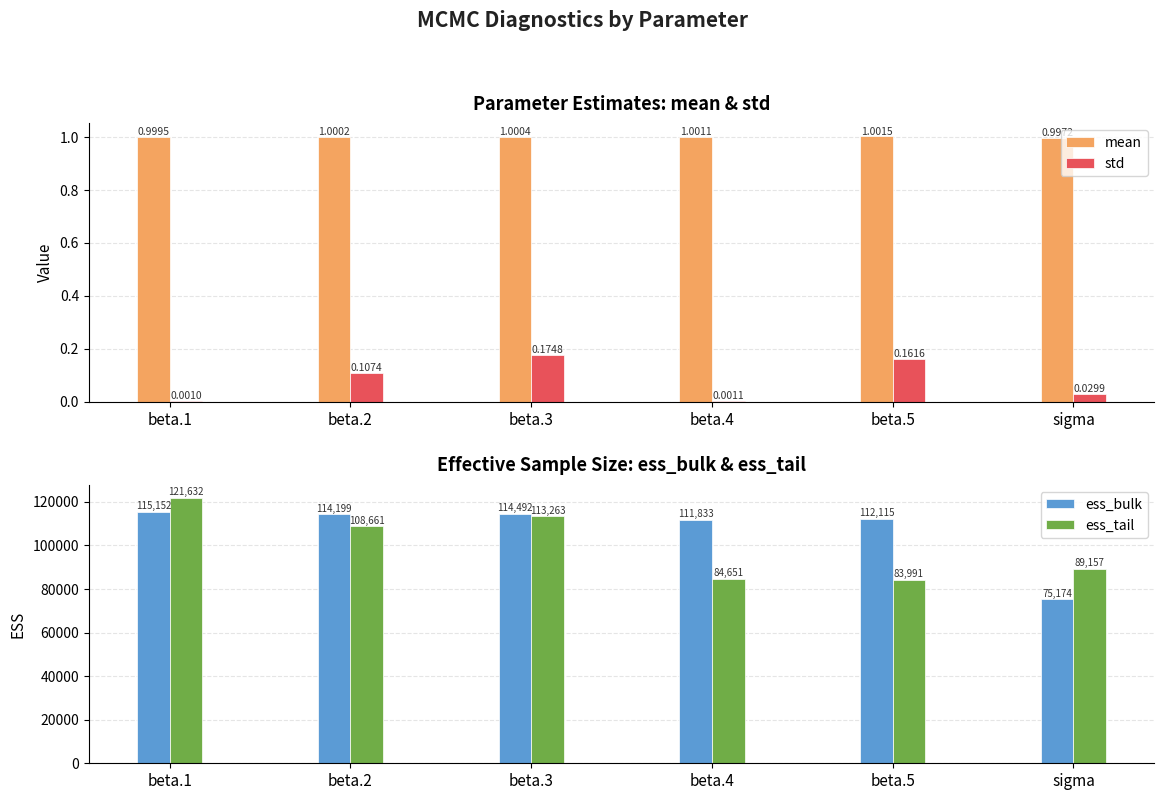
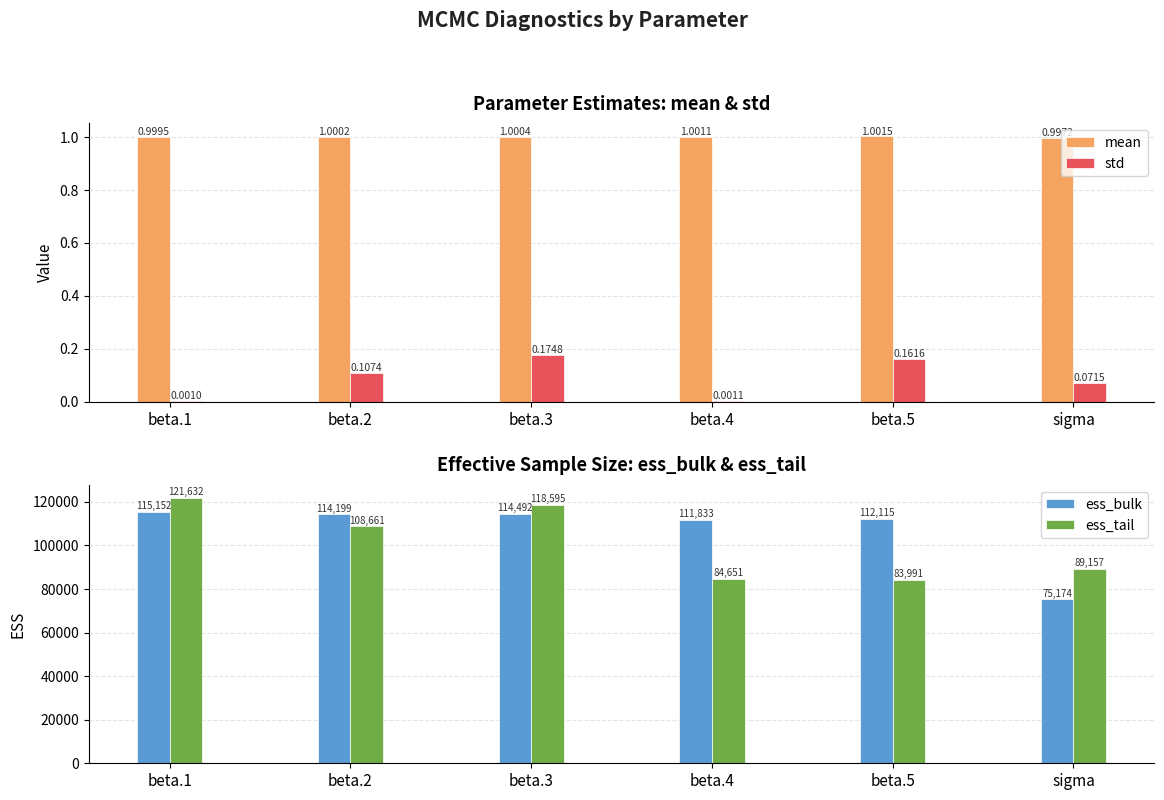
Parameter Estimates: mean & std, std, sigma: 0.0299 -> 0.0715
Effective Sample Size: ess_bulk & ess_tail, ess_tail, beta.3: 113,263 -> 118,595
